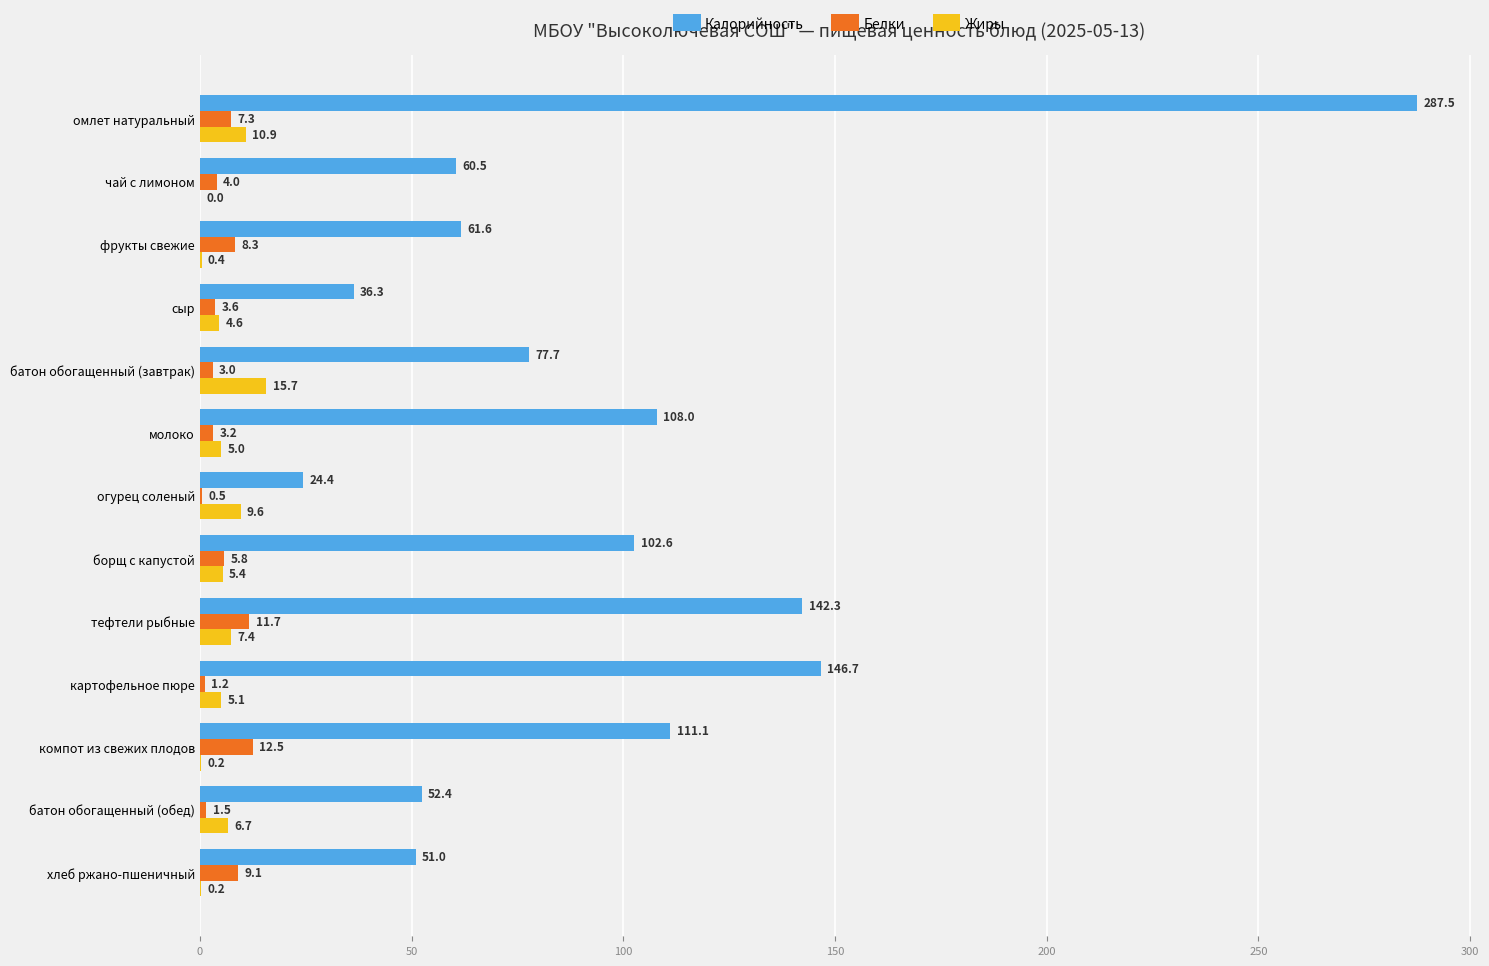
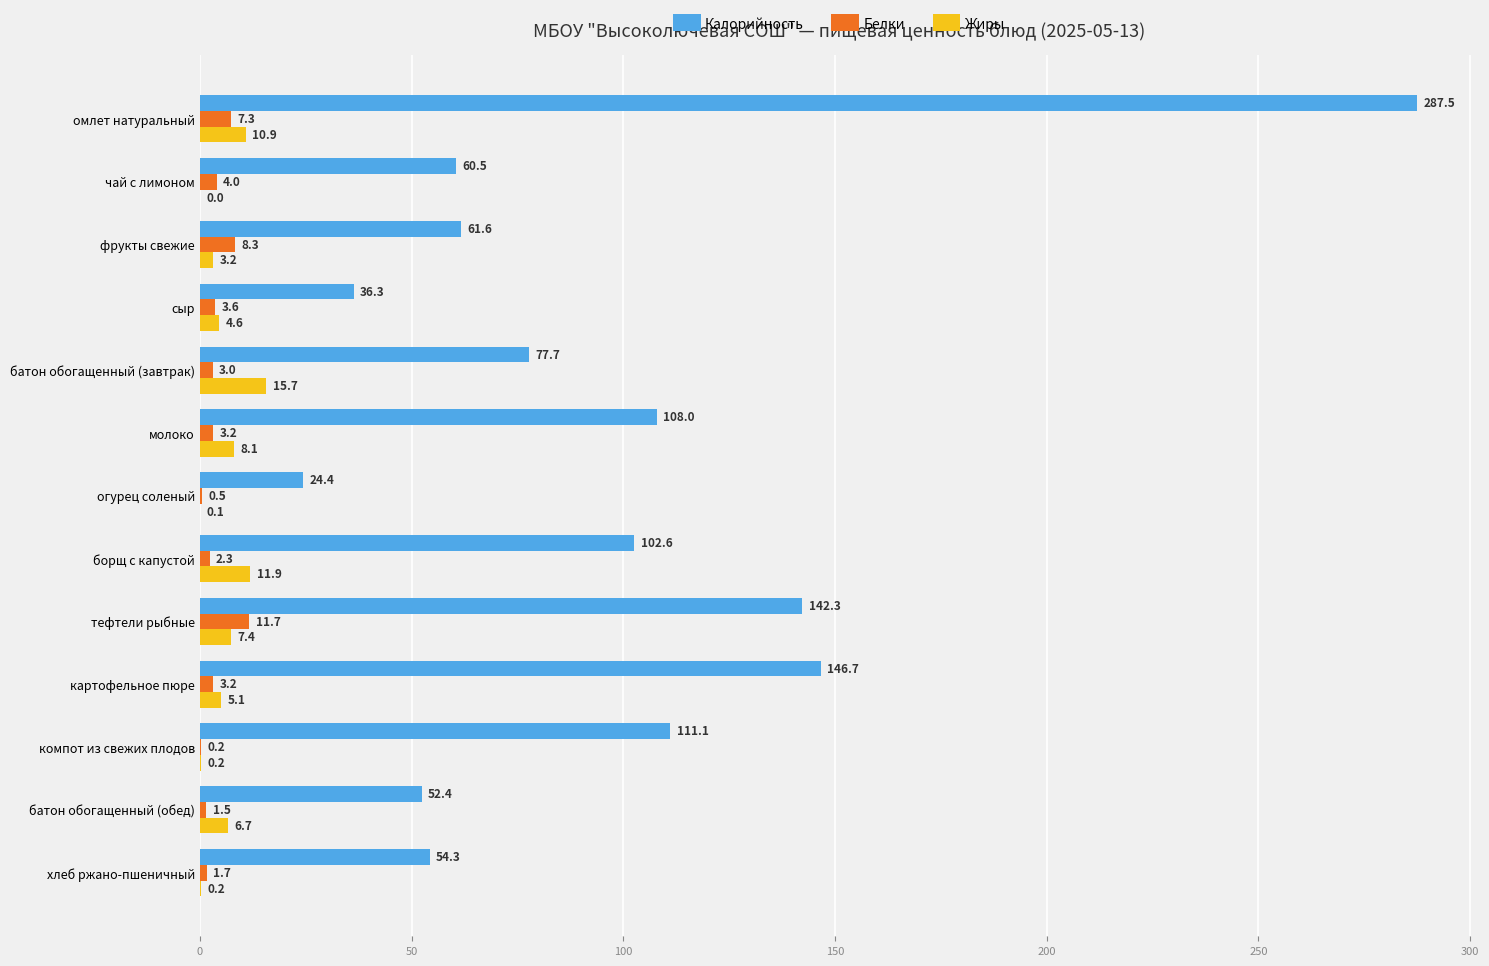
Жиры, фрукты свежие: 0.4 -> 3.2
Жиры, молоко: 5.0 -> 8.1
Жиры, огурец соленый: 9.6 -> 0.1
Белки, борщ с капустой: 5.8 -> 2.3
Жиры, борщ с капустой: 5.4 -> 11.9
Белки, картофельное пюре: 1.2 -> 3.2
Белки, компот из свежих плодов: 12.5 -> 0.2
Калорийность, хлеб ржано-пшеничный: 51.0 -> 54.3
Белки, хлеб ржано-пшеничный: 9.1 -> 1.7
